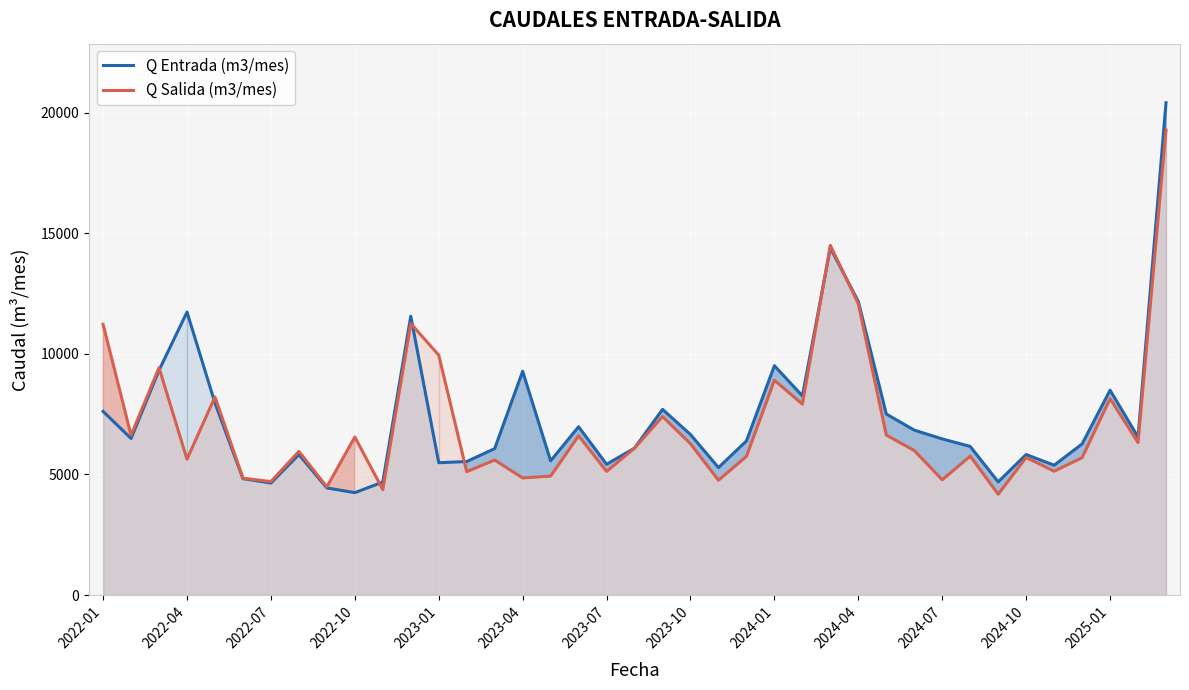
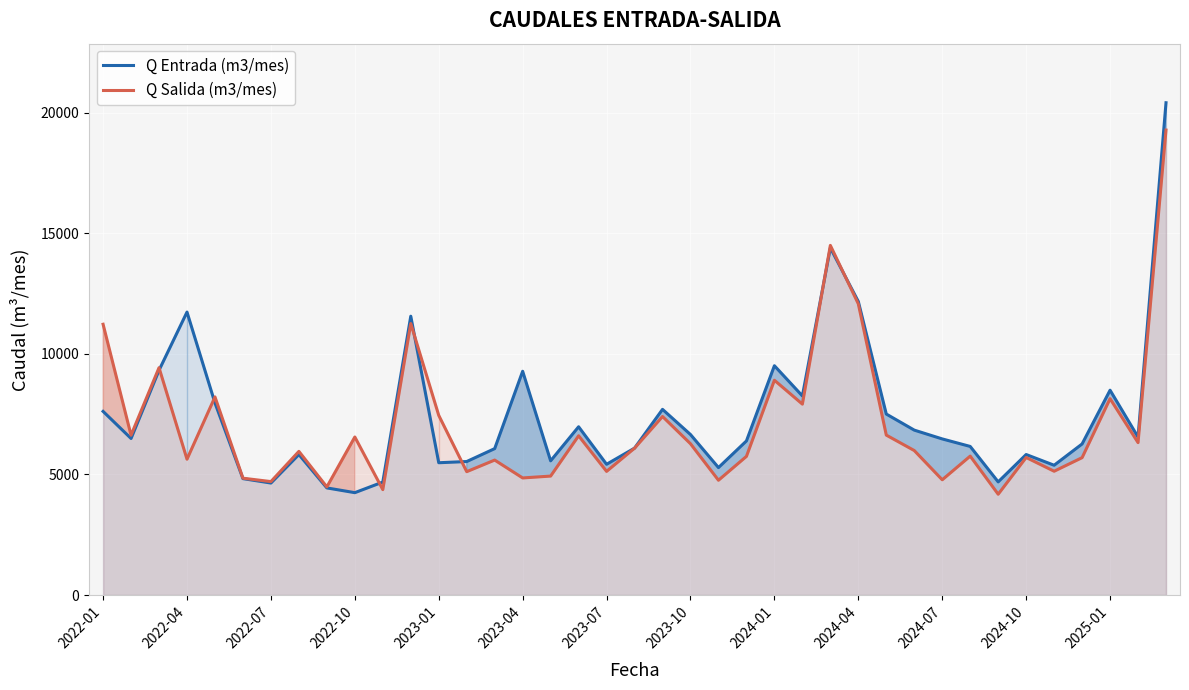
Q Salida (m3/mes), 2023-01: 10000 -> 7500
